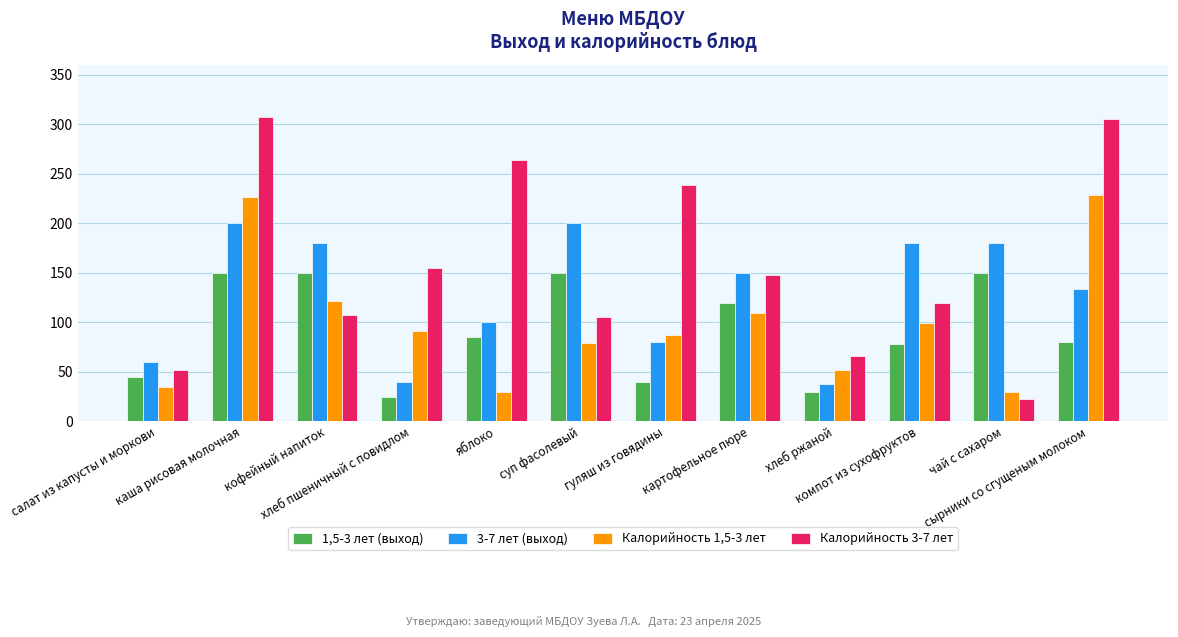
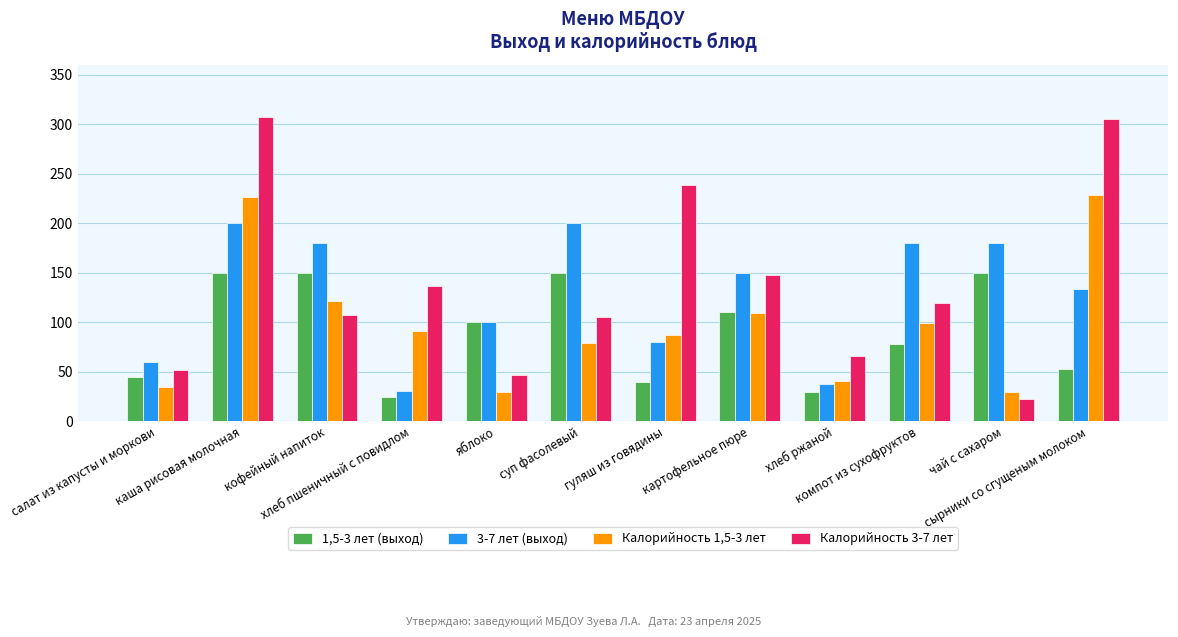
3-7 лет (выход), хлеб пшеничный с повидлом: 40 -> 30
Калорийность 3-7 лет, хлеб пшеничный с повидлом: 160 -> 140
1,5-3 лет (выход), яблоко: 90 -> 100
Калорийность 3-7 лет, яблоко: 260 -> 50
1,5-3 лет (выход), картофельное пюре: 120 -> 110
Калорийность 1,5-3 лет, хлеб ржаной: 50 -> 40
1,5-3 лет (выход), сырники со сгущеным молоком: 80 -> 50
